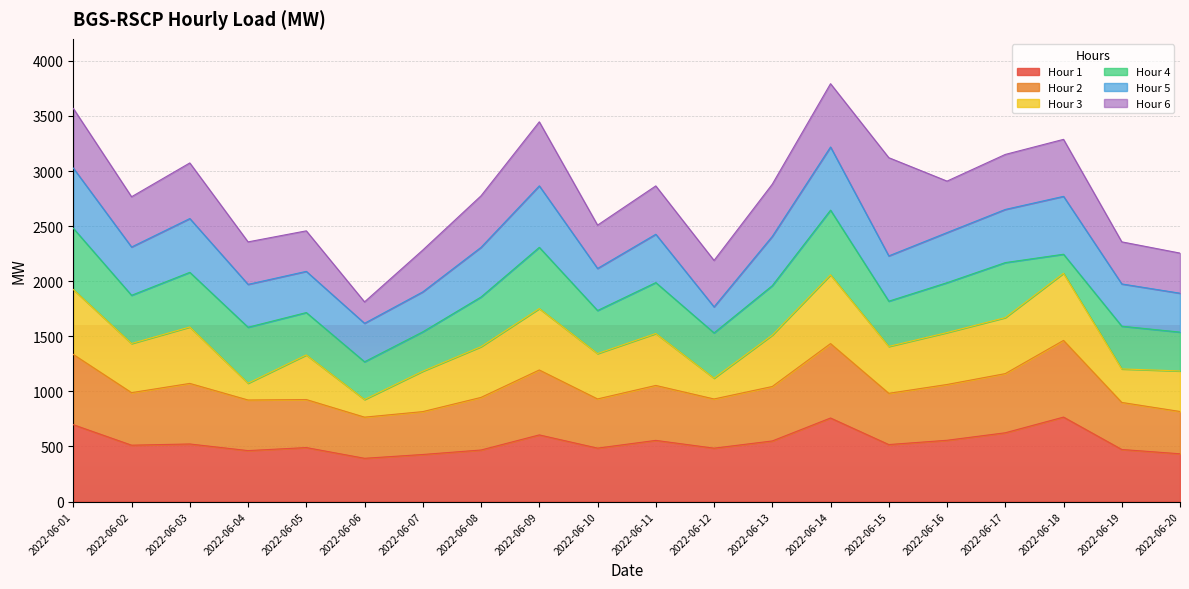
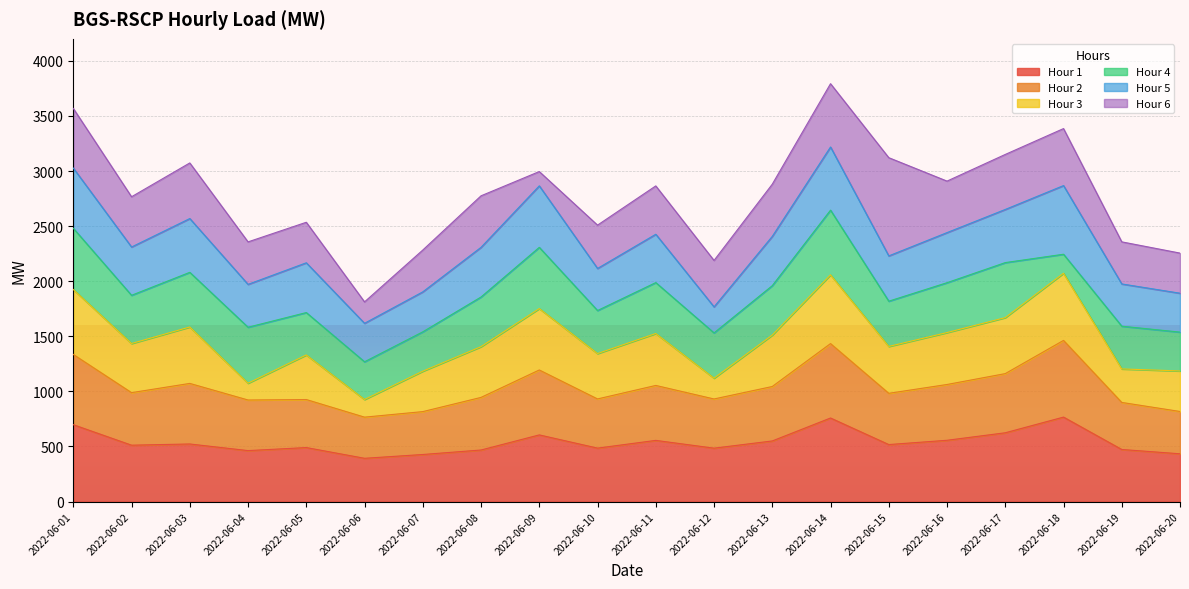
Hour 5, 2022-06-05: 370 -> 450
Hour 6, 2022-06-09: 580 -> 130
Hour 5, 2022-06-18: 530 -> 620
